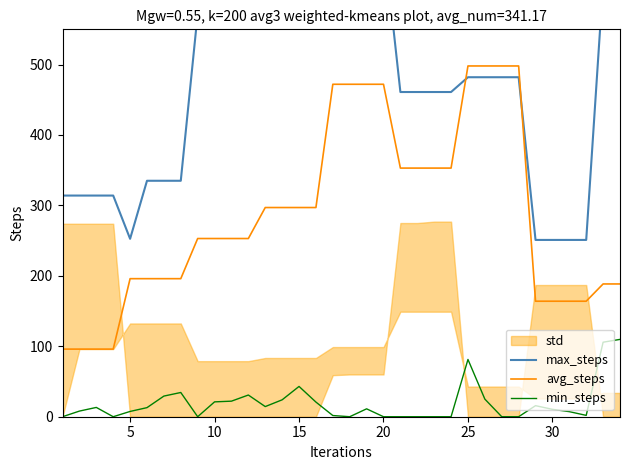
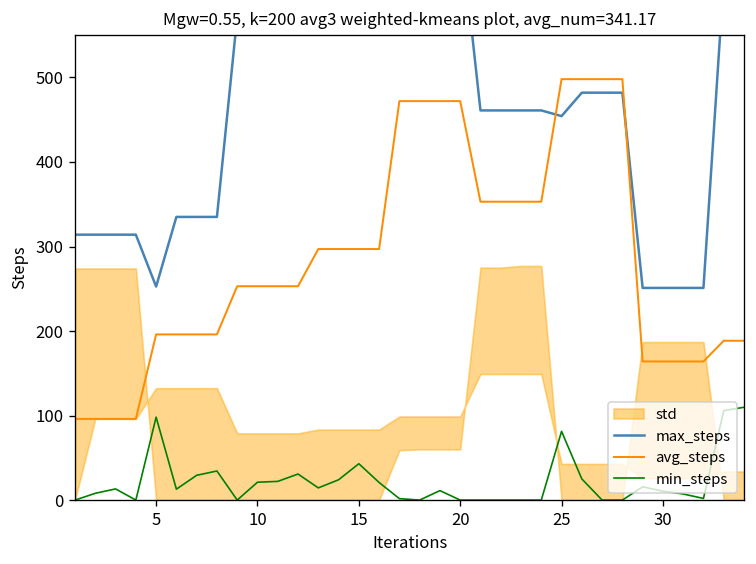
min_steps, 5: 10 -> 100
max_steps, 25: 480 -> 450
